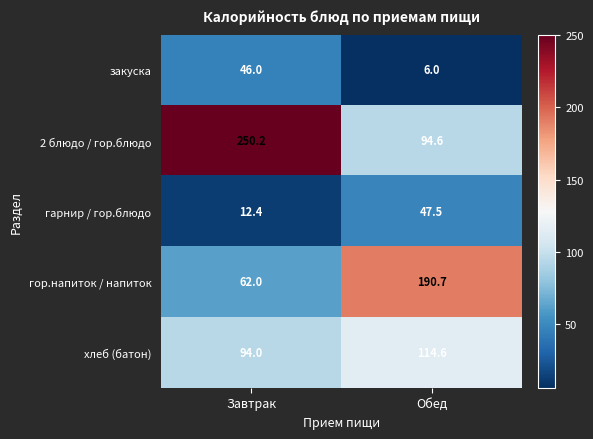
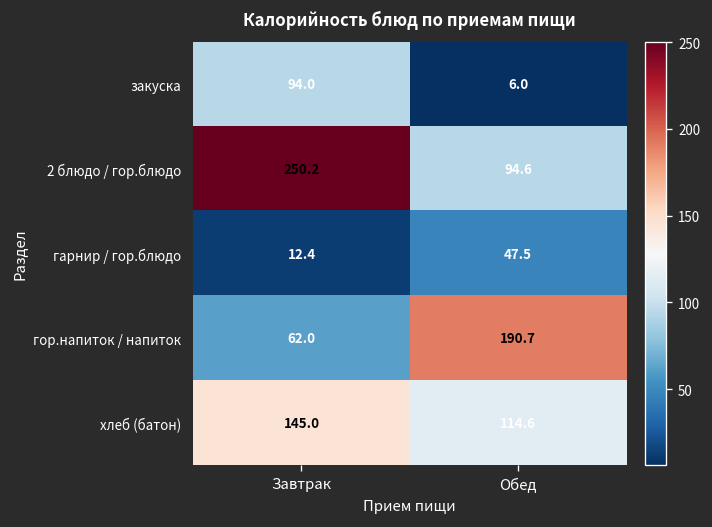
закуска, Завтрак: 46.0 -> 94.0
хлеб (батон), Завтрак: 94.0 -> 145.0
